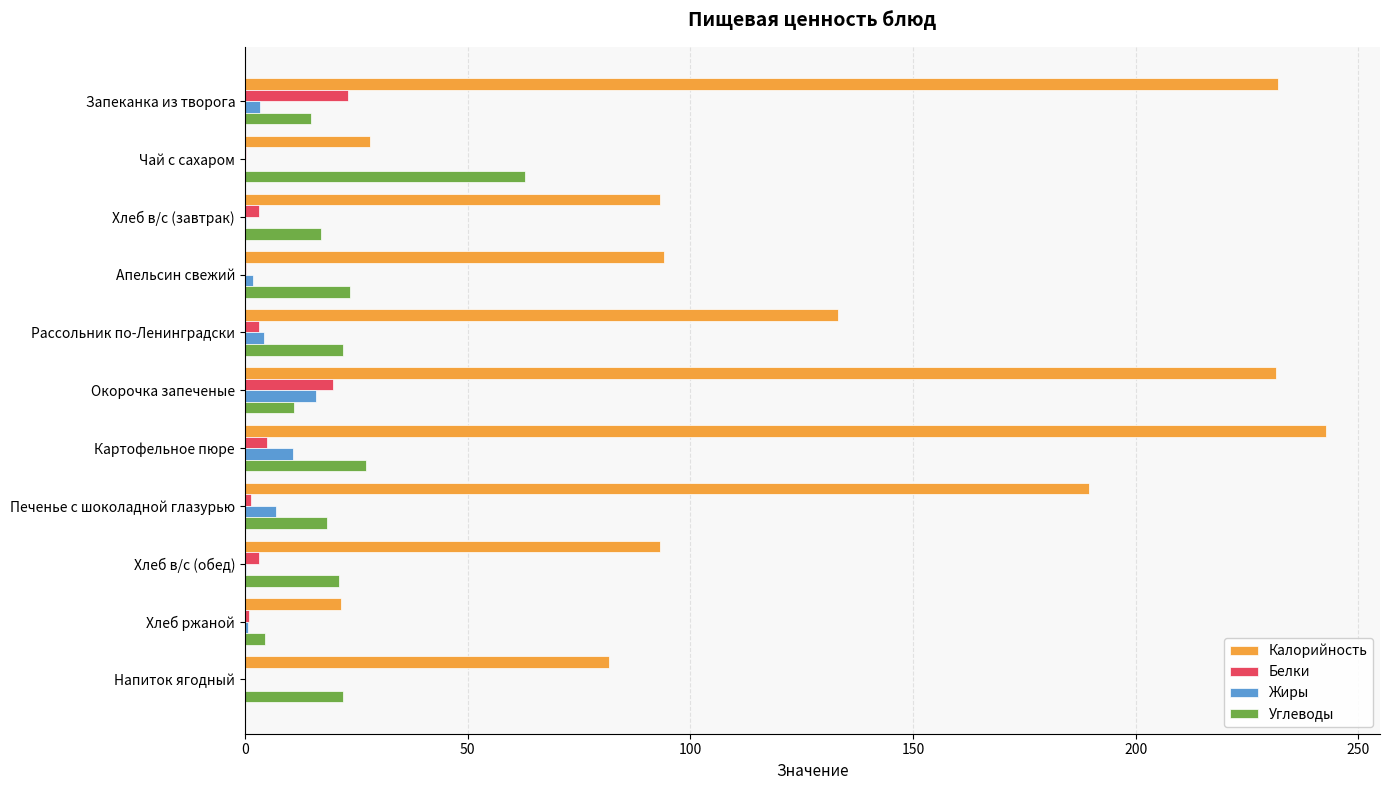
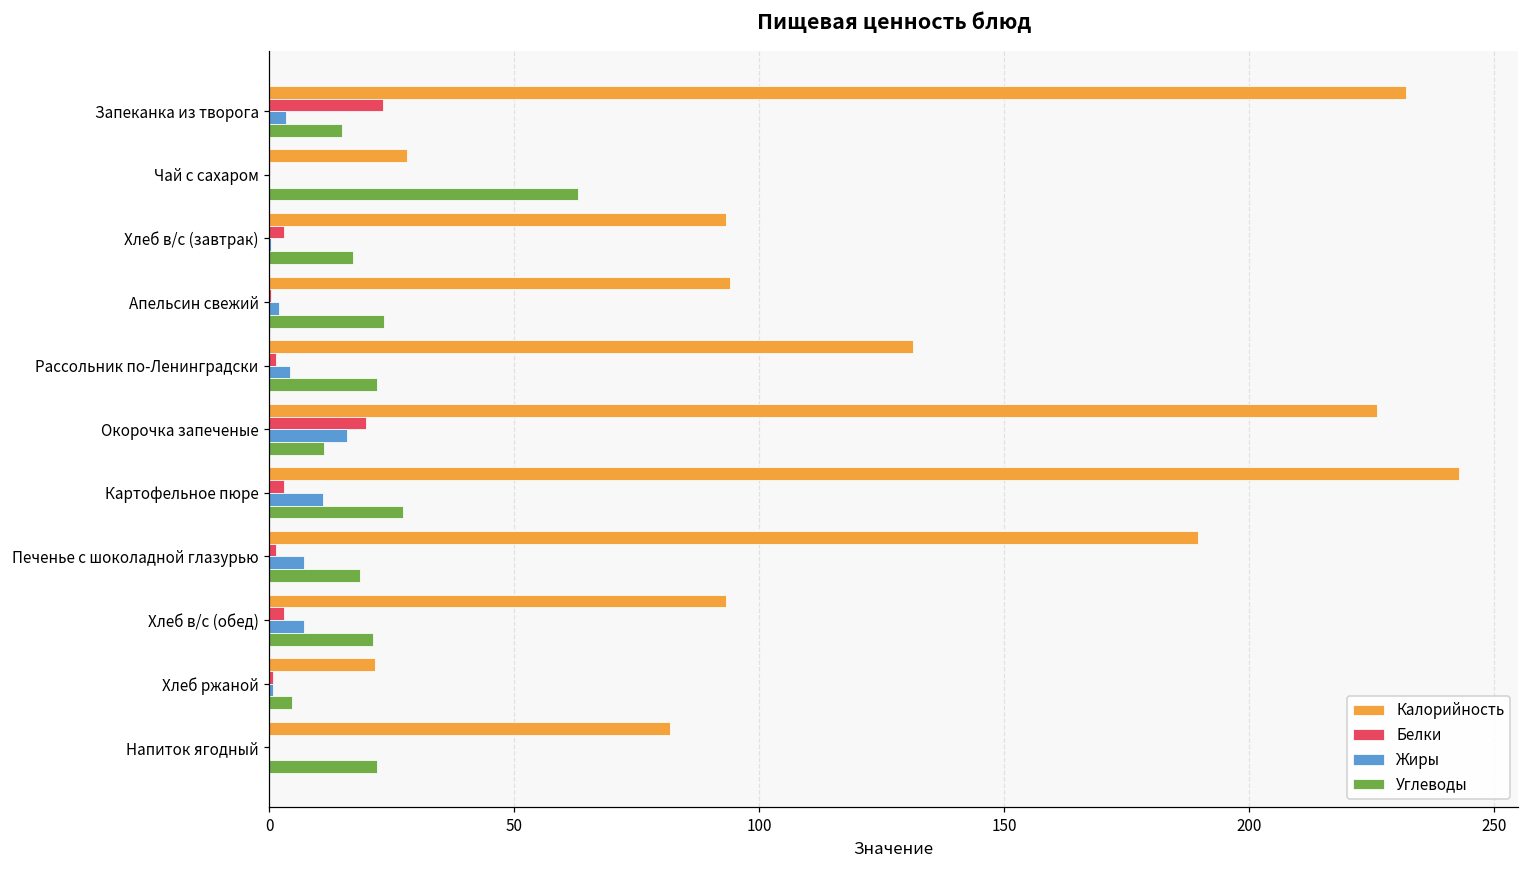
Калорийность, Рассольник по-Ленинградски: 133 -> 131
Белки, Рассольник по-Ленинградски: 3 -> 1
Калорийность, Окорочка запеченые: 232 -> 226
Белки, Картофельное пюре: 5 -> 3
Жиры, Хлеб в/с (обед): 0 -> 7
